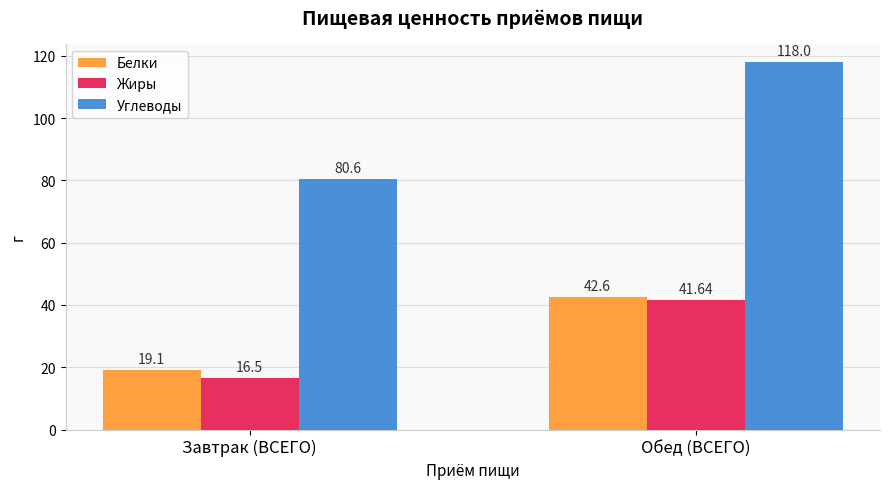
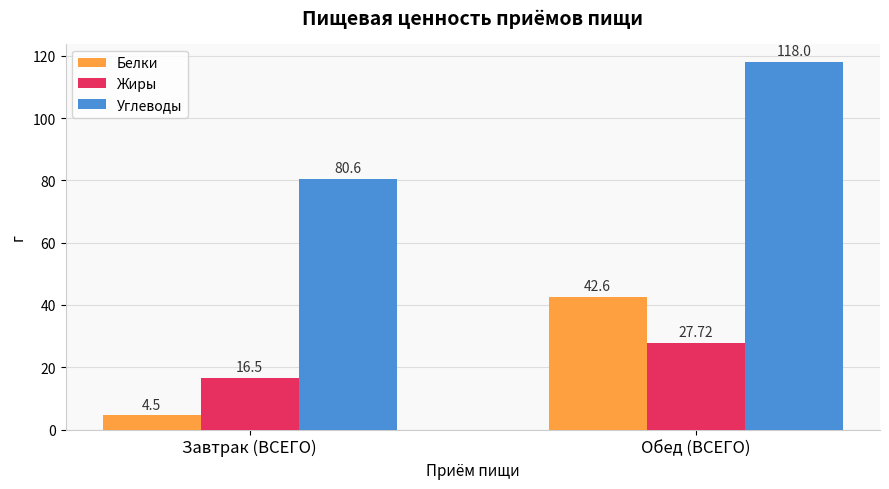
Белки, Завтрак (ВСЕГО): 19.1 -> 4.5
Жиры, Обед (ВСЕГО): 41.64 -> 27.72
